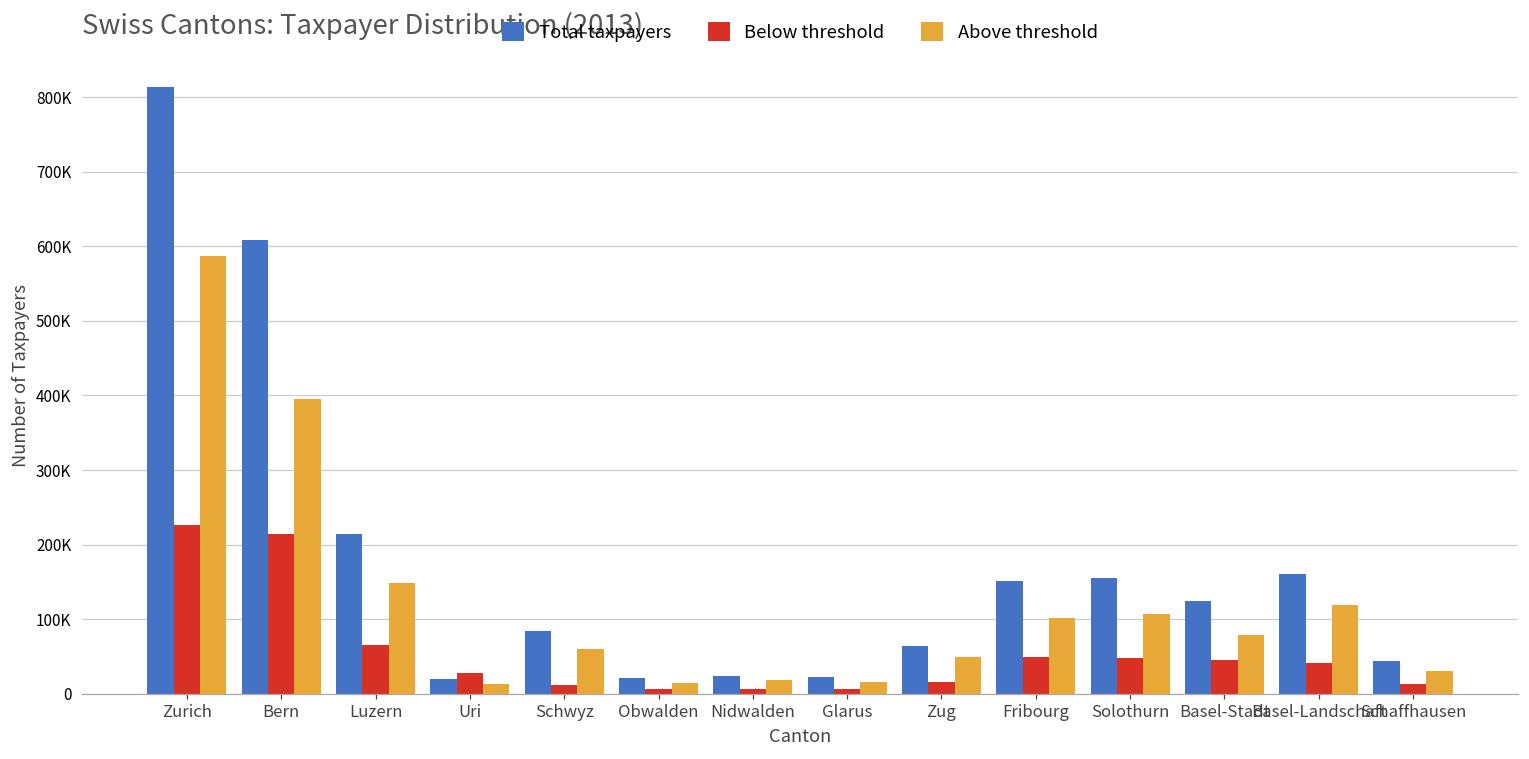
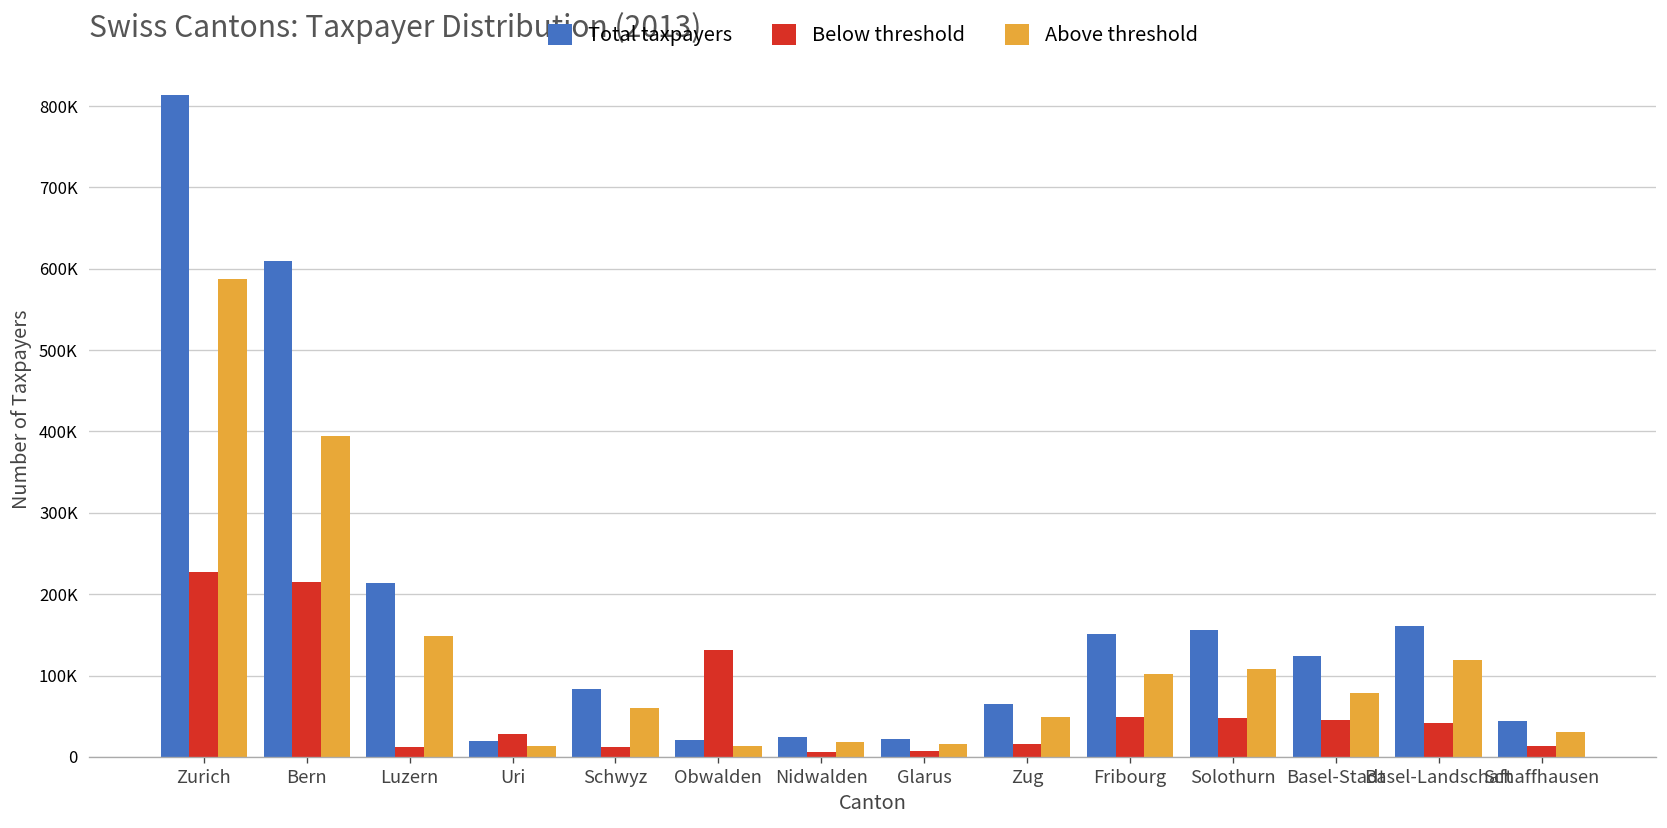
Below threshold, Luzern: 70000 -> 10000
Below threshold, Obwalden: 10000 -> 130000
